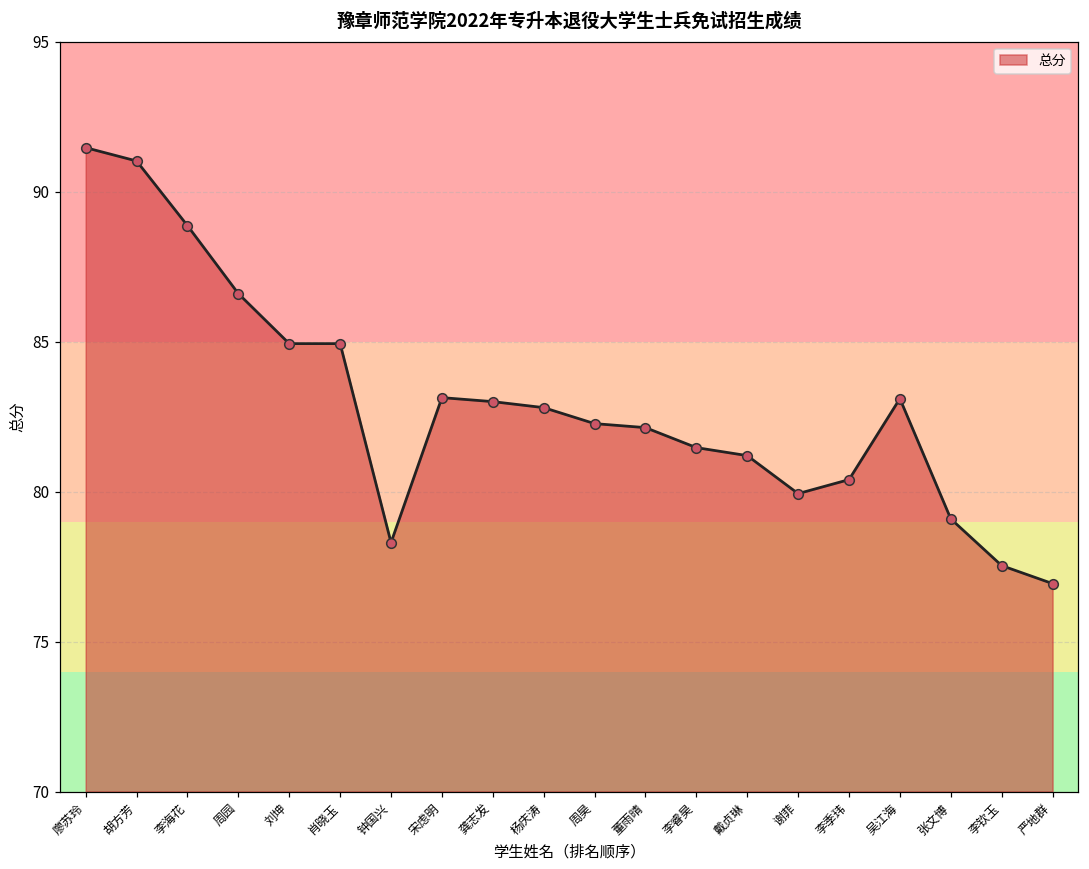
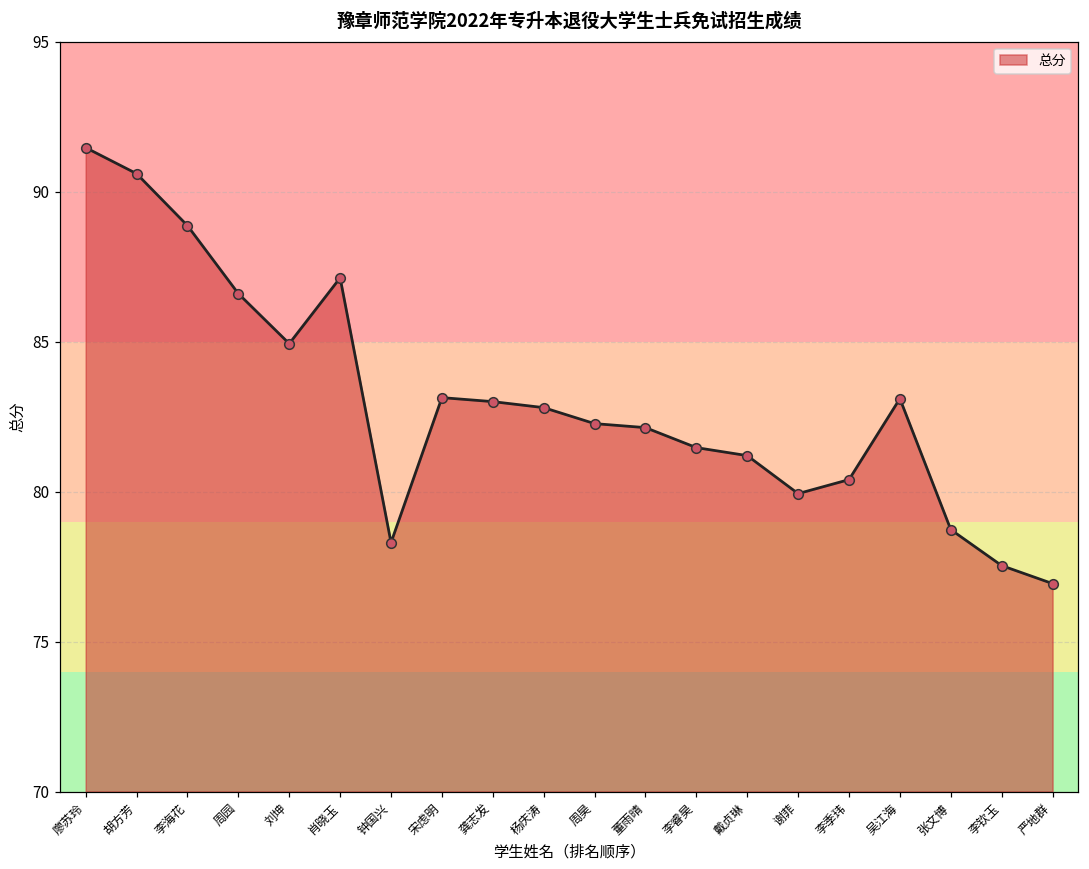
胡方芳: 91.0 -> 90.6
肖晓玉: 84.9 -> 87.1
张文博: 79.1 -> 78.7
